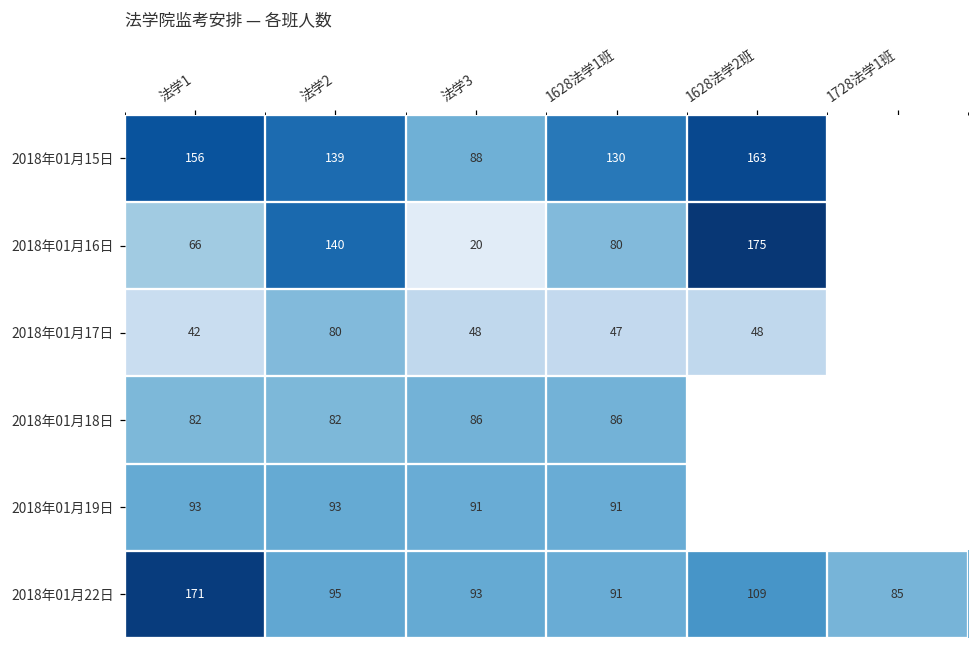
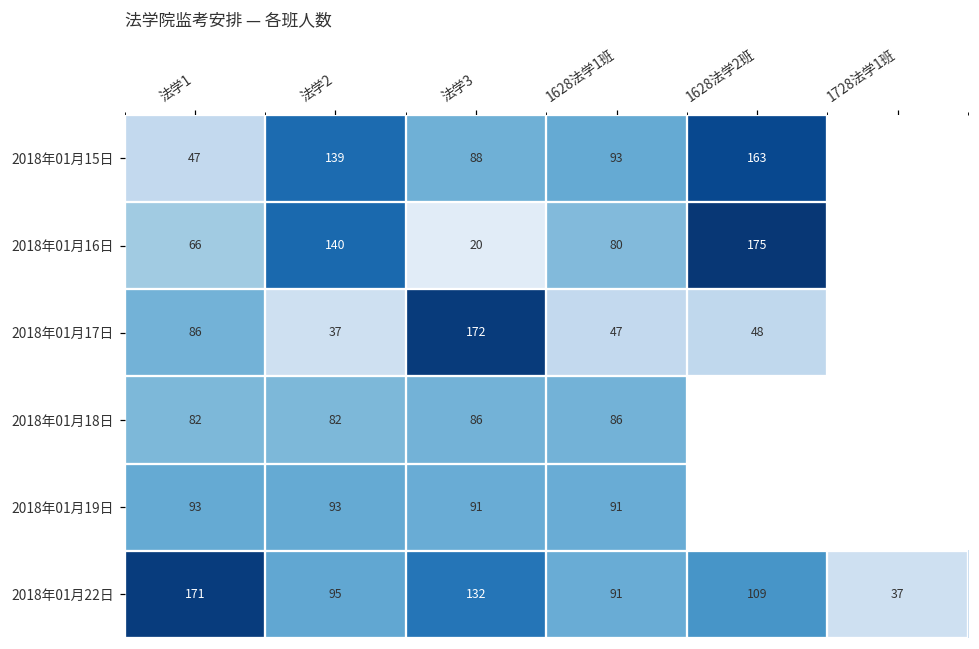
2018年01月15日, 法学1: 156 -> 47
2018年01月15日, 1628法学1班: 130 -> 93
2018年01月17日, 法学1: 42 -> 86
2018年01月17日, 法学2: 80 -> 37
2018年01月17日, 法学3: 48 -> 172
2018年01月22日, 法学3: 93 -> 132
2018年01月22日, 1728法学1班: 85 -> 37
